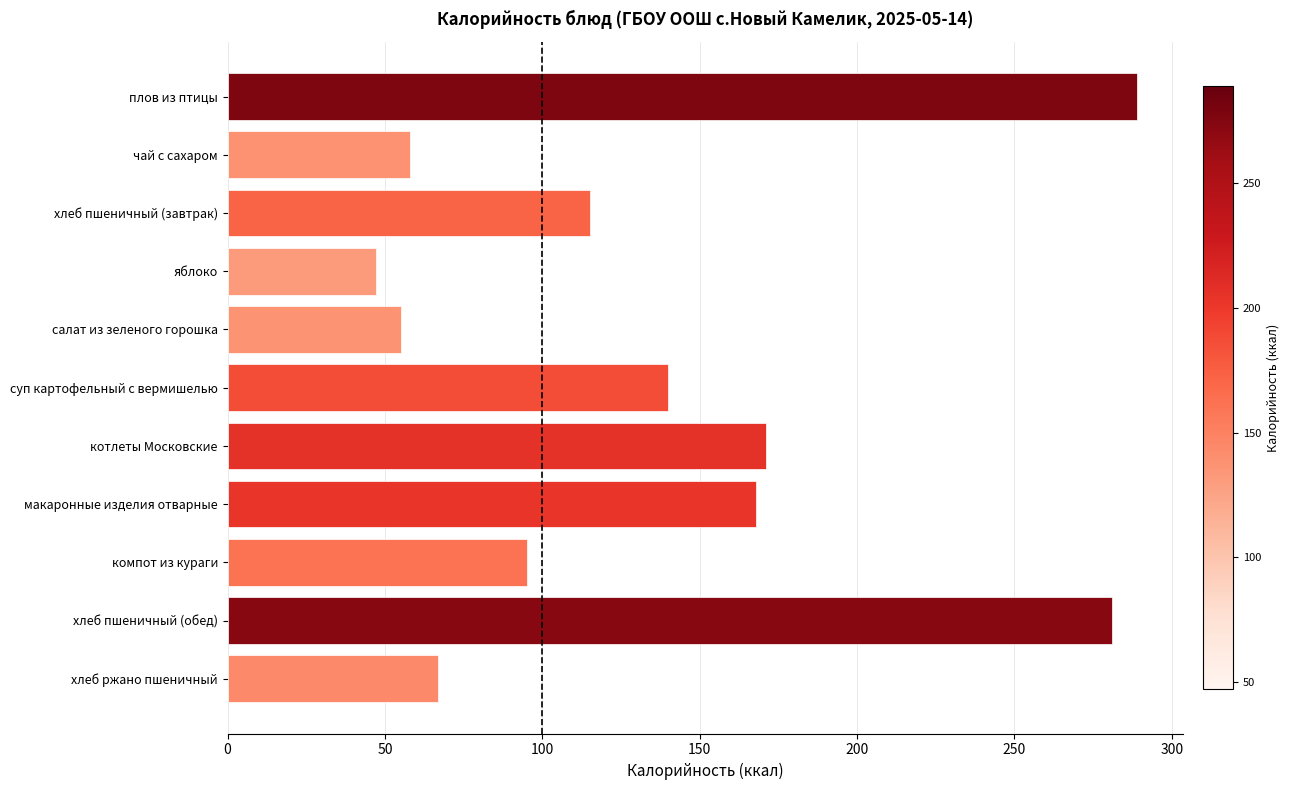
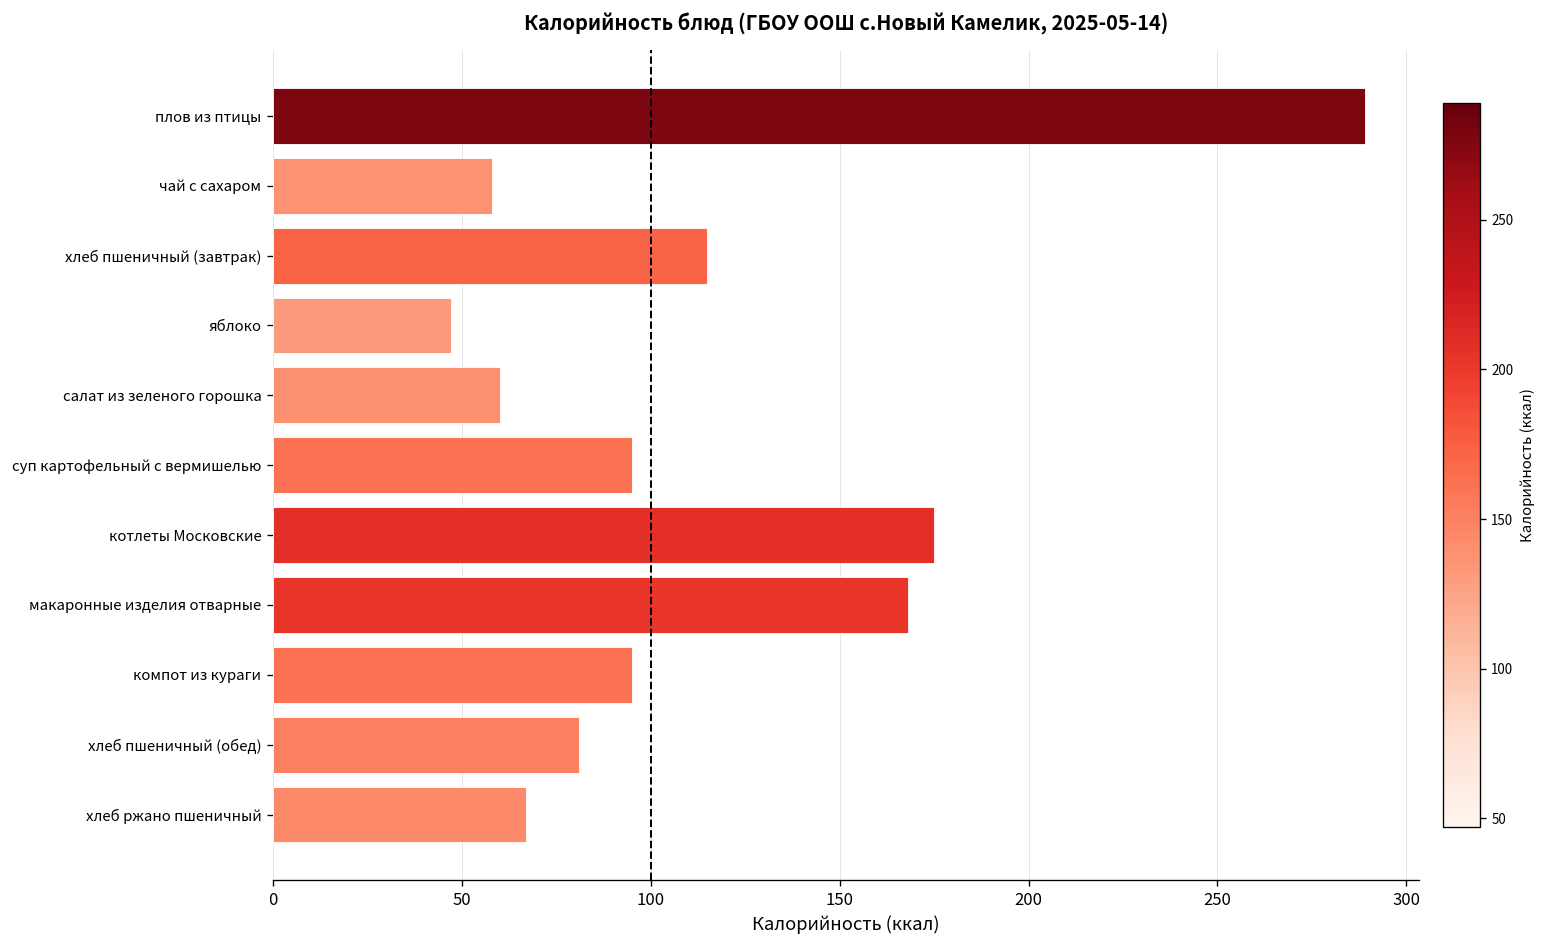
салат из зеленого горошка: 55 -> 60
суп картофельный с вермишелью: 140 -> 95
котлеты Московские: 171 -> 175
хлеб пшеничный (обед): 281 -> 81
